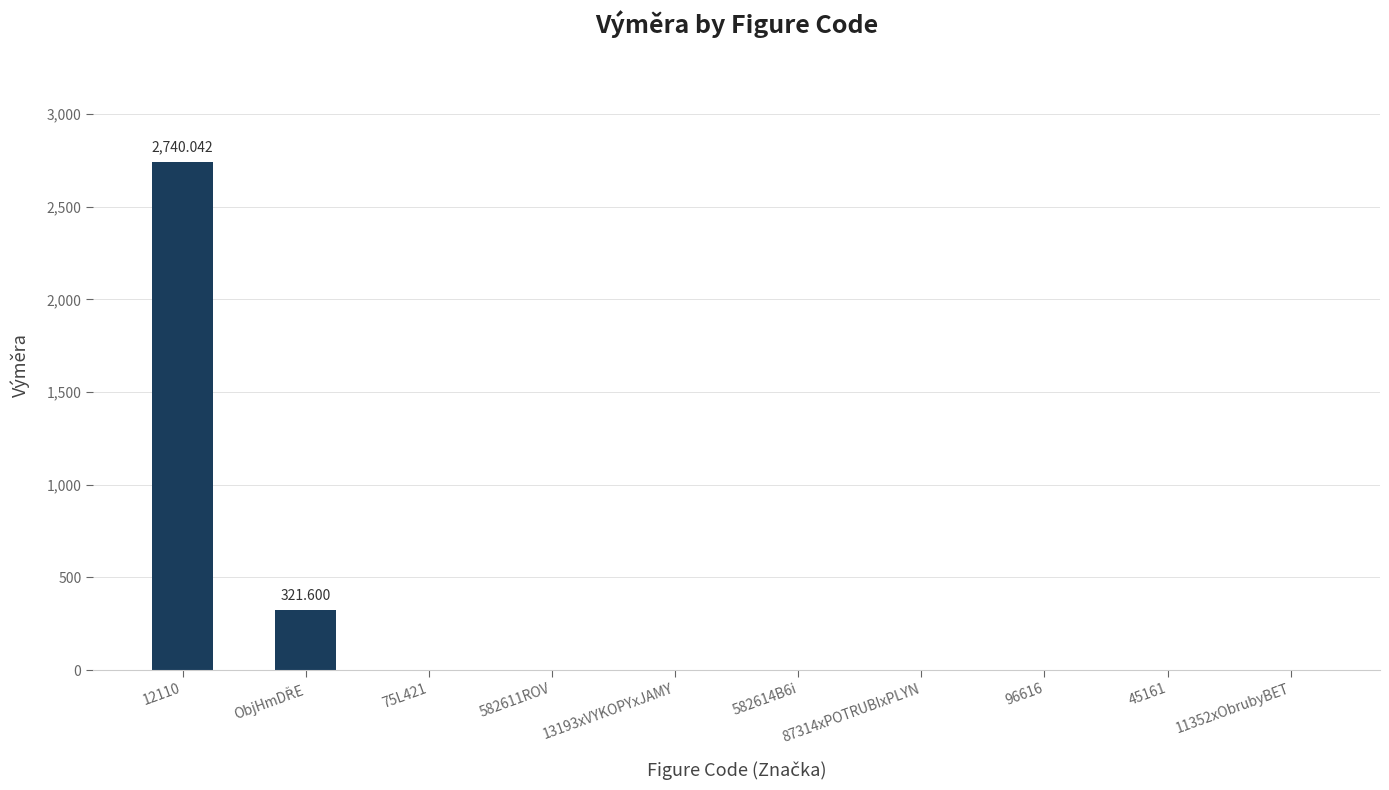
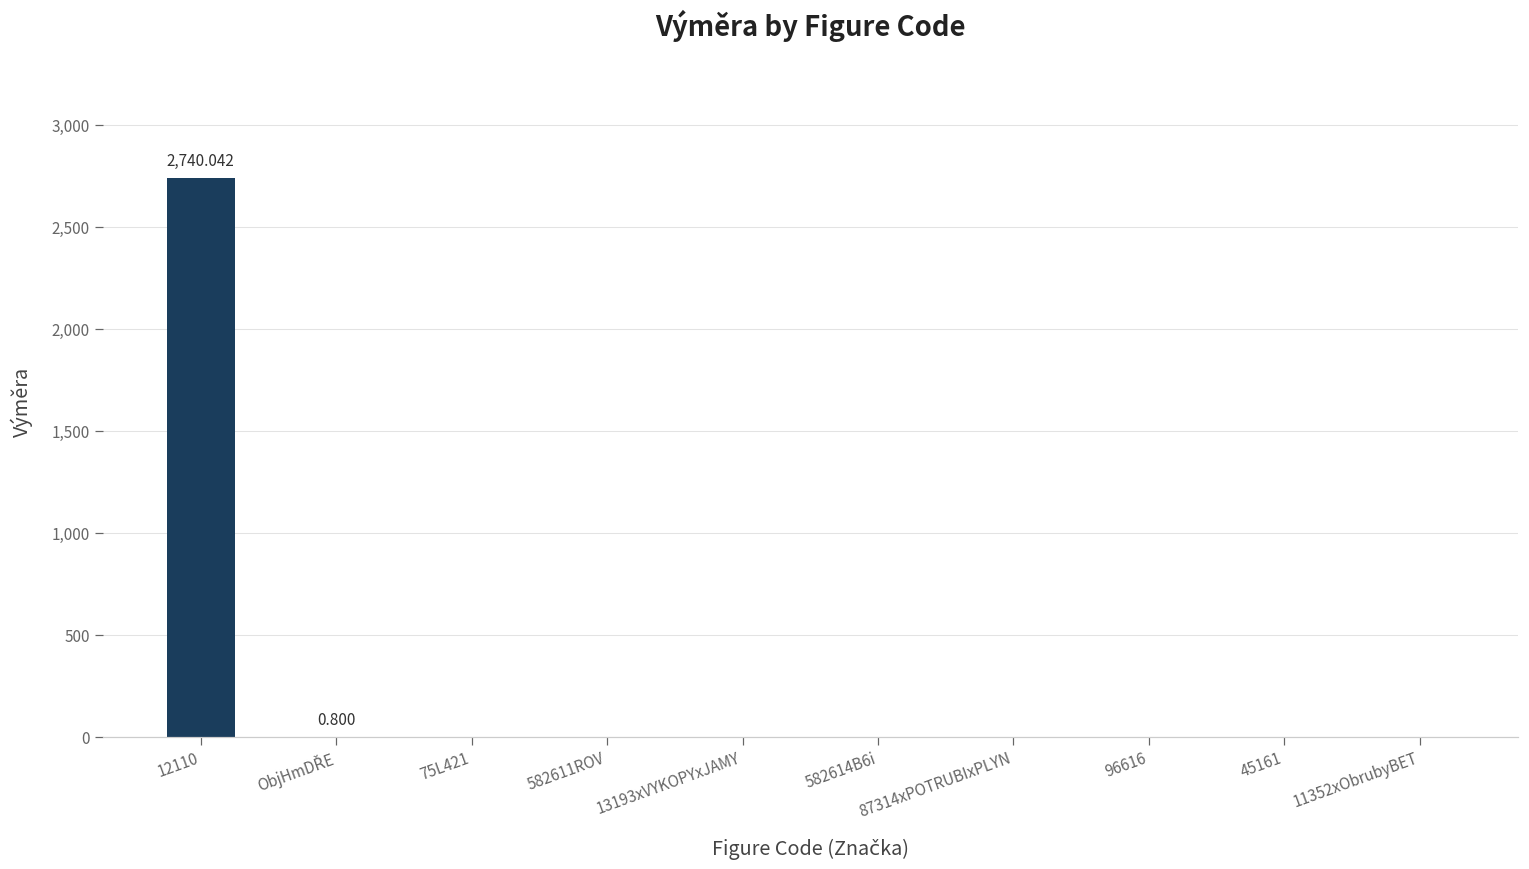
ObjHmDŘE: 321.600 -> 0.800
